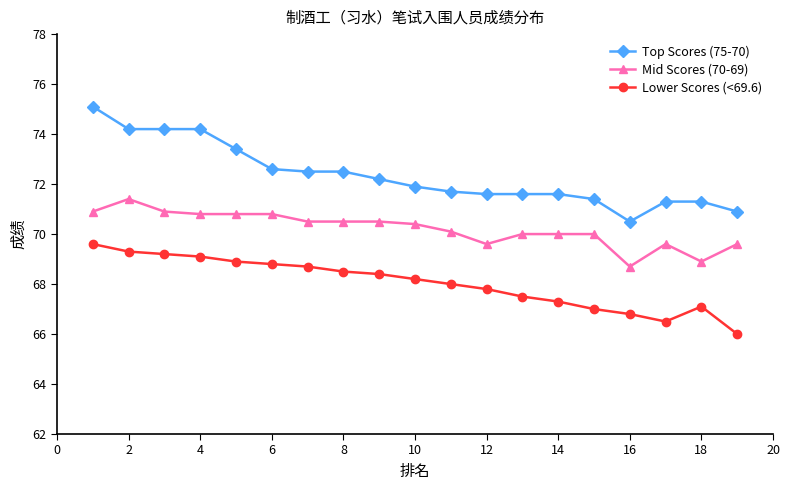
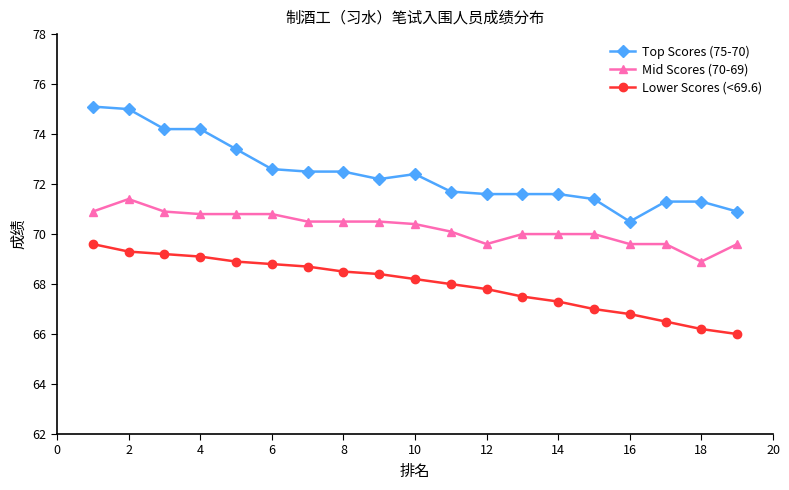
Top Scores (75-70), 2: 74.2 -> 75.0
Top Scores (75-70), 10: 71.9 -> 72.4
Mid Scores (70-69), 16: 68.7 -> 69.6
Lower Scores (<69.6), 18: 67.1 -> 66.2
